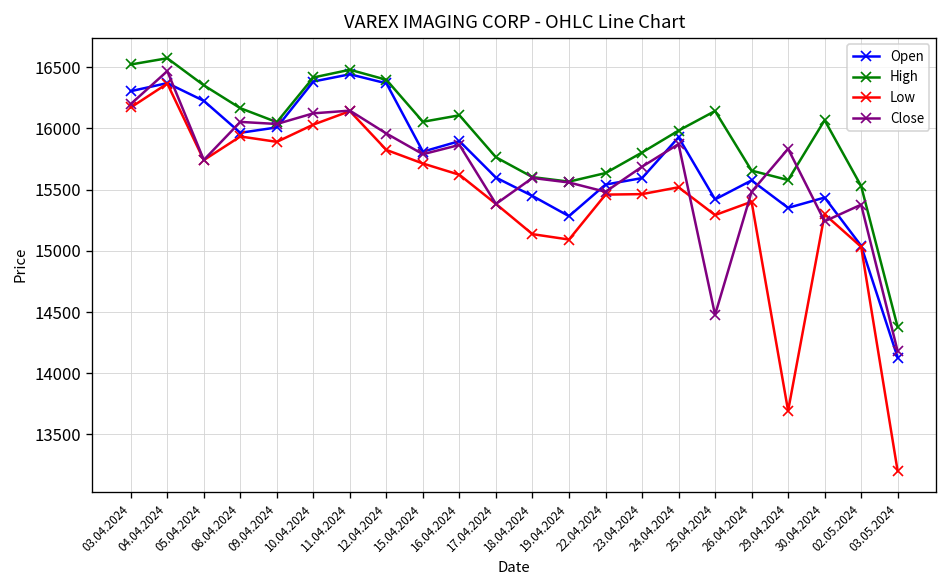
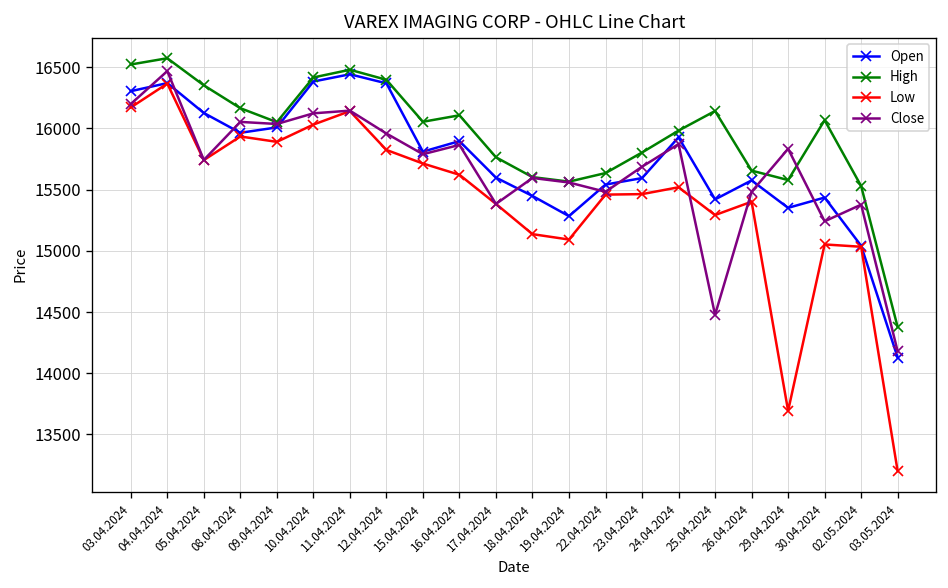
Open, 05.04.2024: 16230 -> 16130
Low, 30.04.2024: 15300 -> 15050
